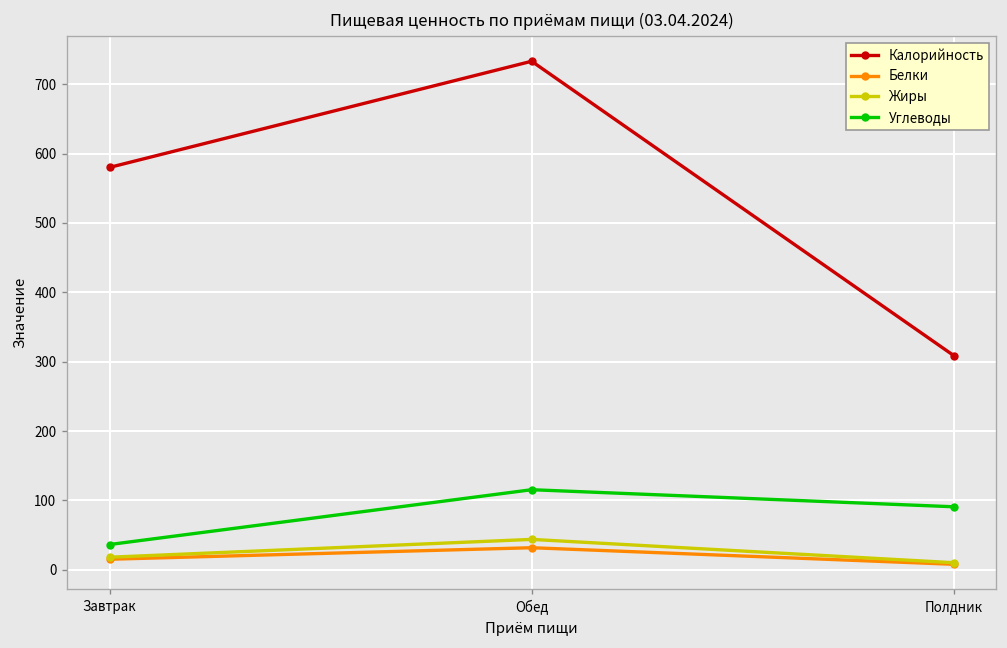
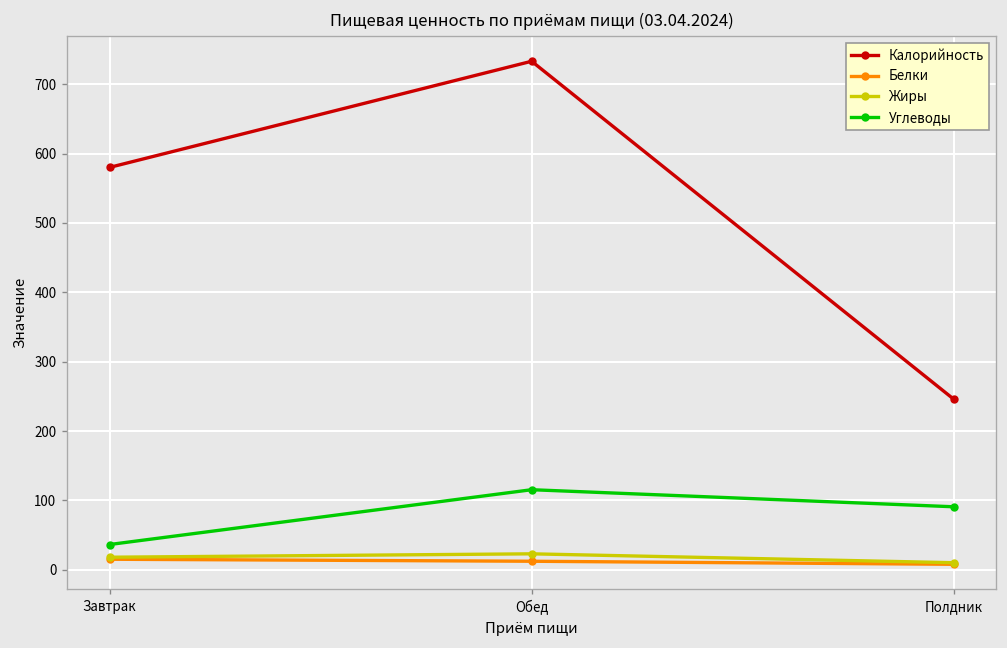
Белки, Обед: 30 -> 10
Жиры, Обед: 40 -> 20
Калорийность, Полдник: 310 -> 250
